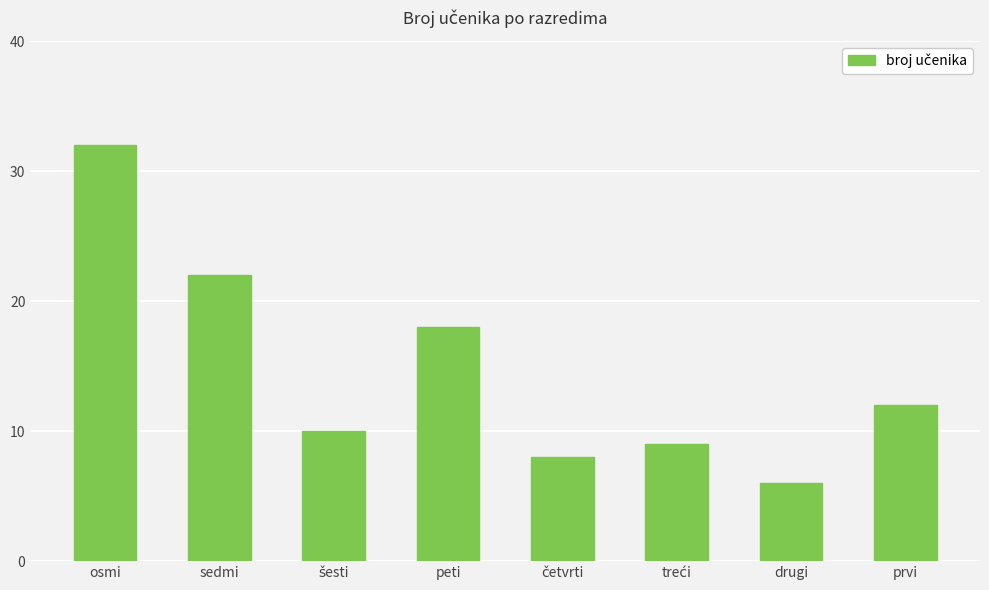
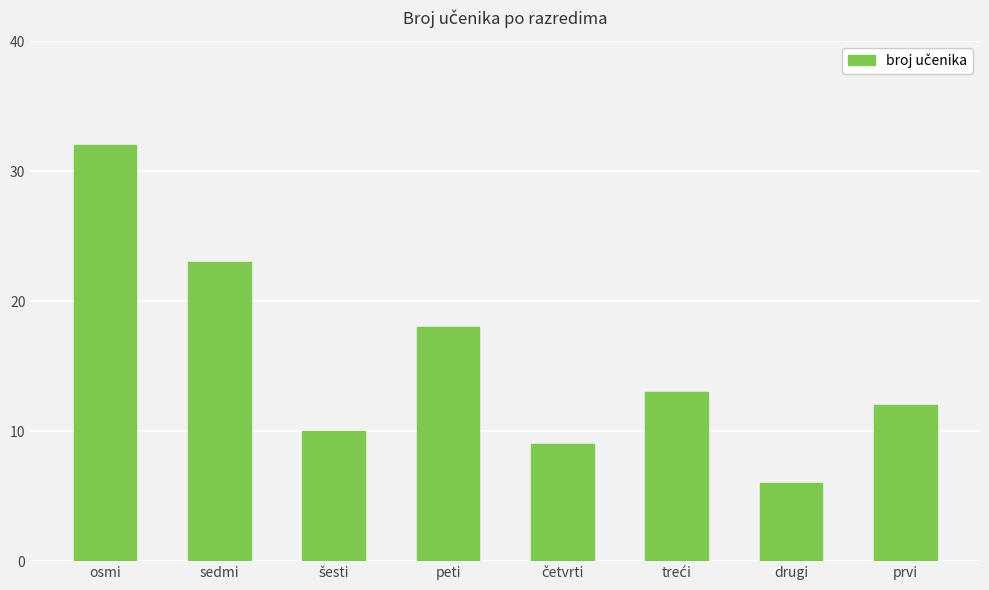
sedmi: 22 -> 23
četvrti: 8 -> 9
treći: 9 -> 13
